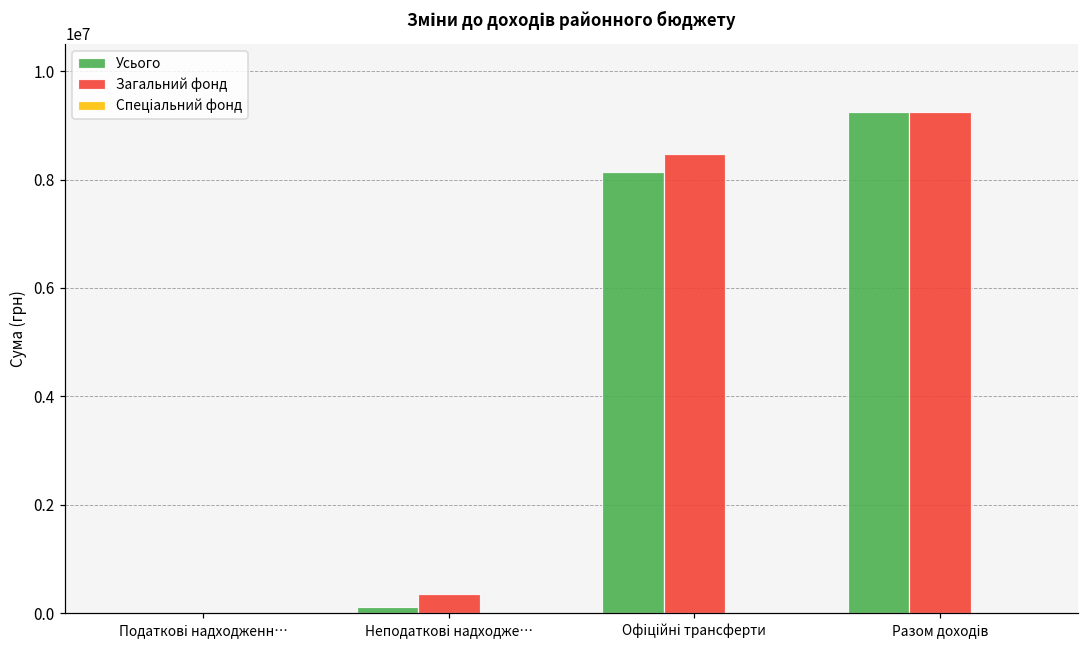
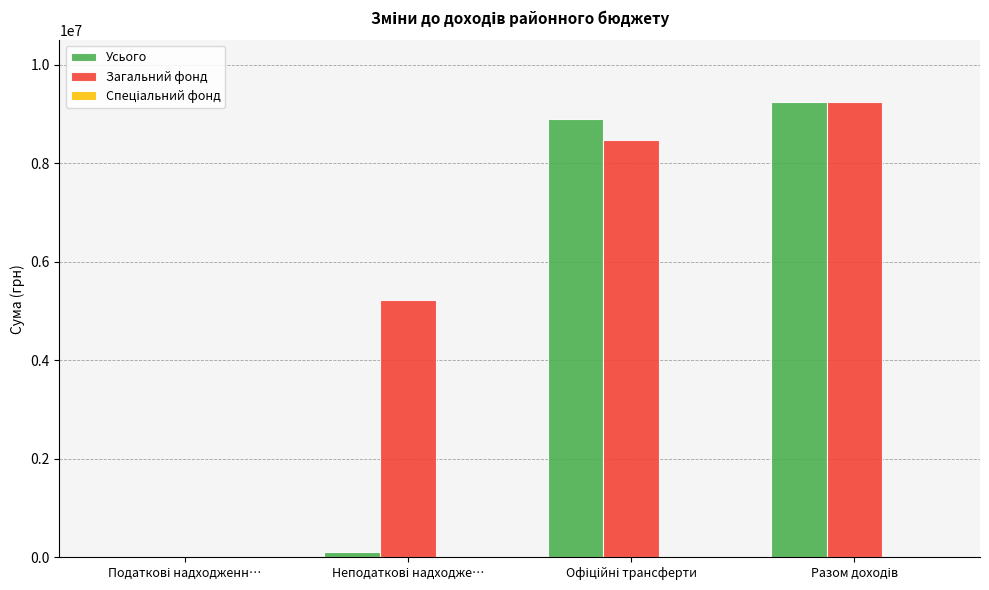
Загальний фонд, Неподаткові надходже…: 400000 -> 5200000
Усього, Офіційні трансферти: 8100000 -> 8900000
